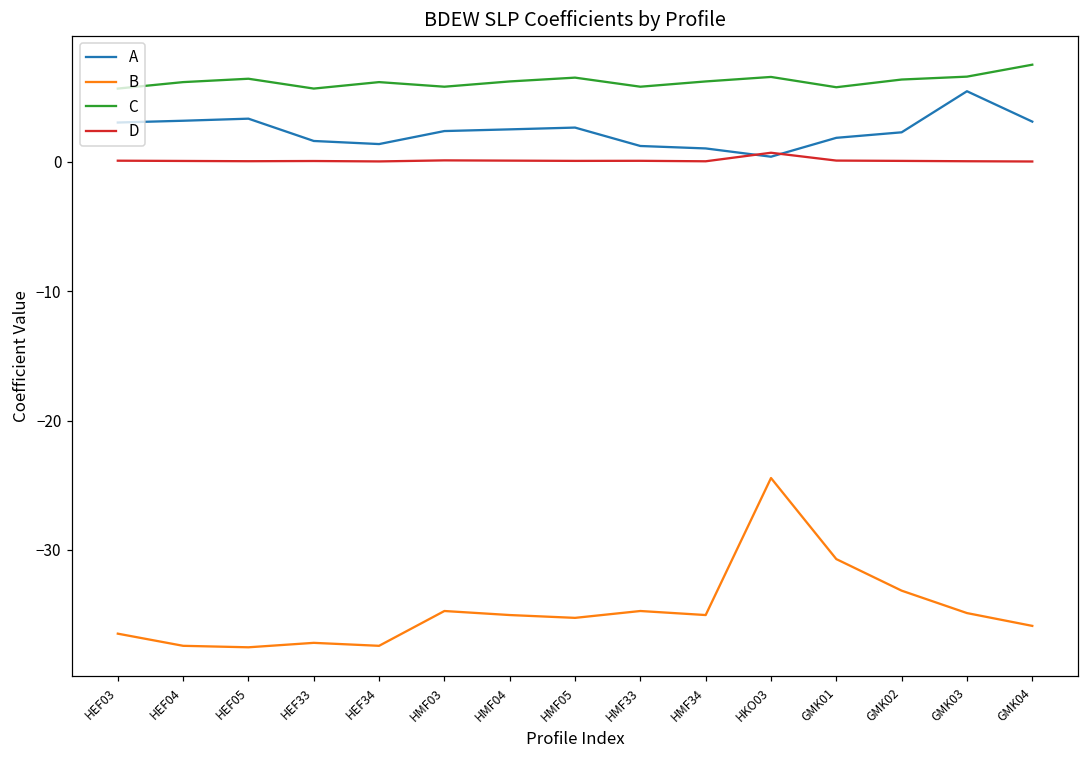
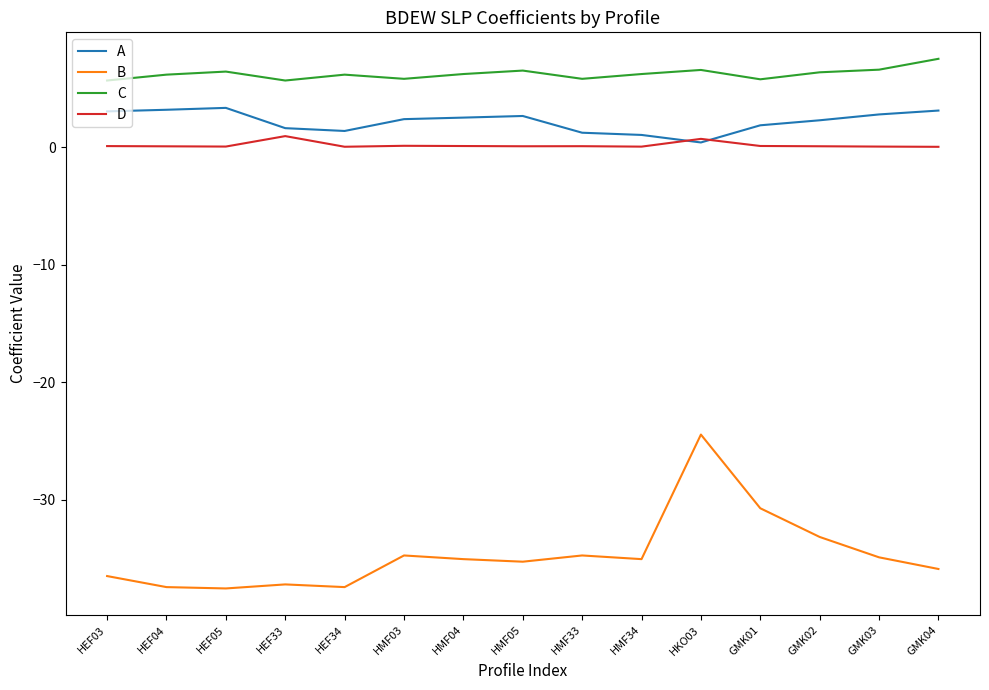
D, HEF33: 0.1 -> 0.9
A, GMK03: 5.5 -> 2.8
